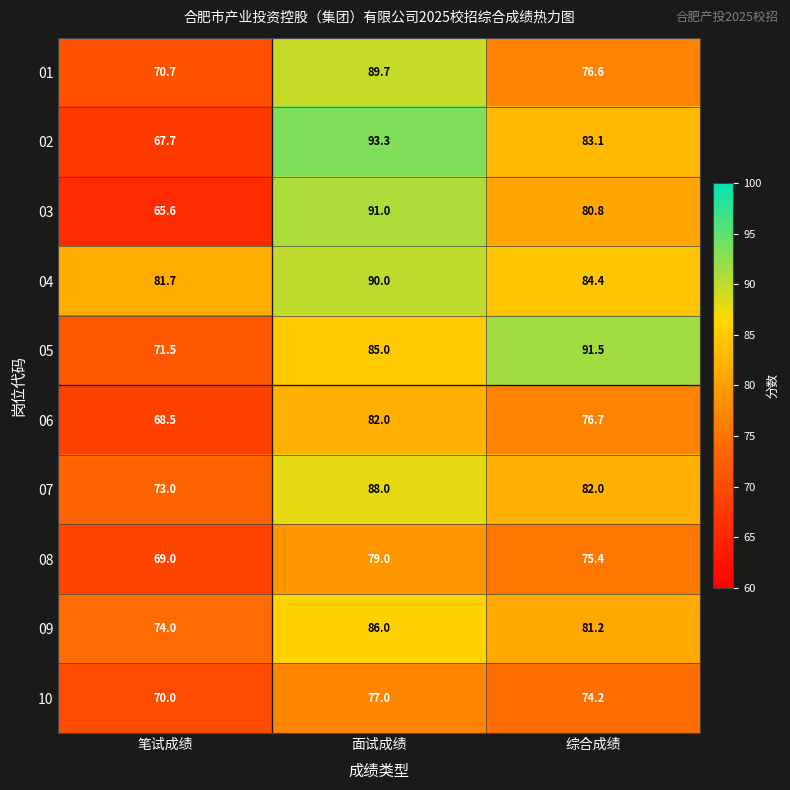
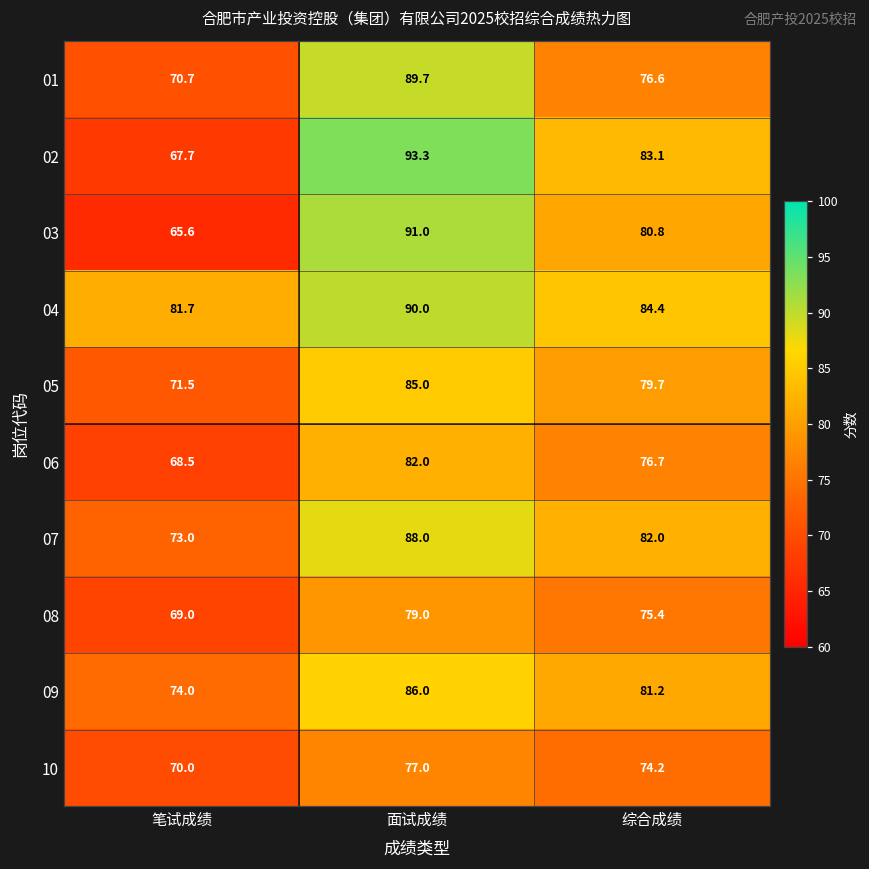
05, 综合成绩: 91.5 -> 79.7
